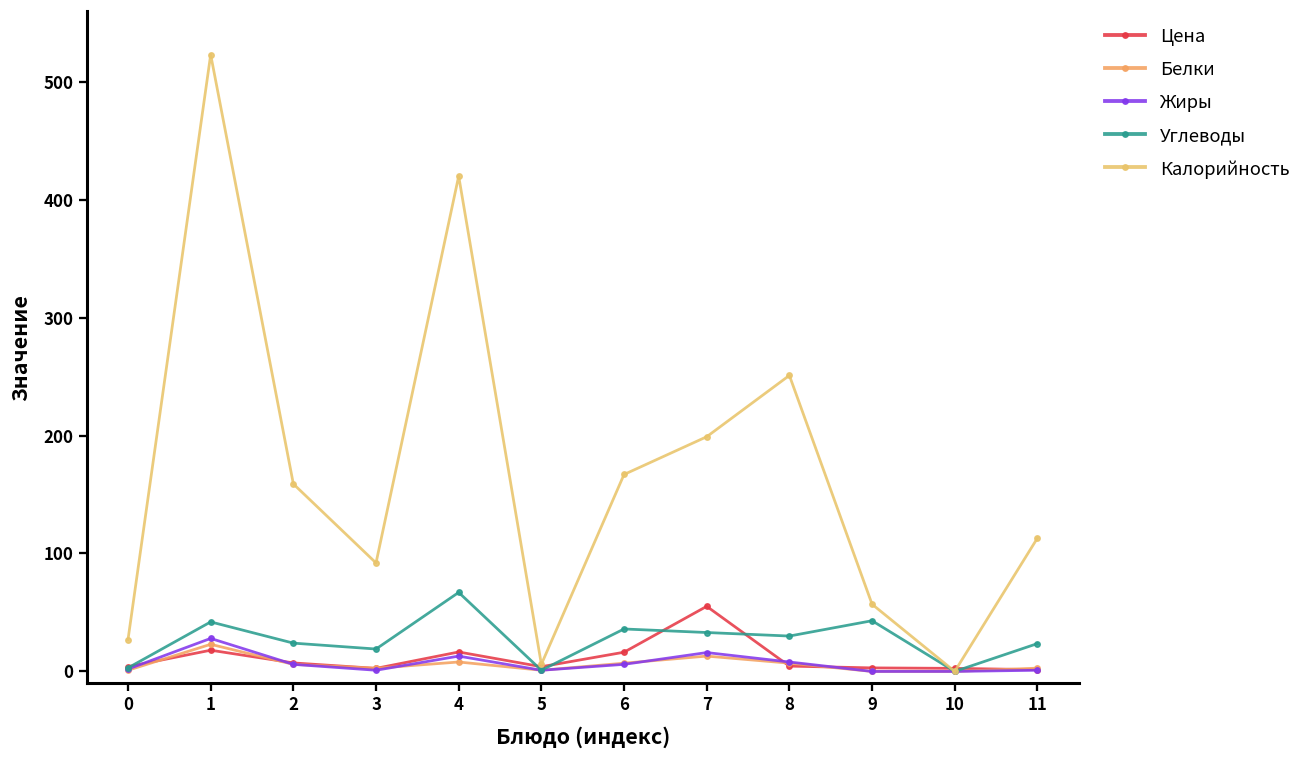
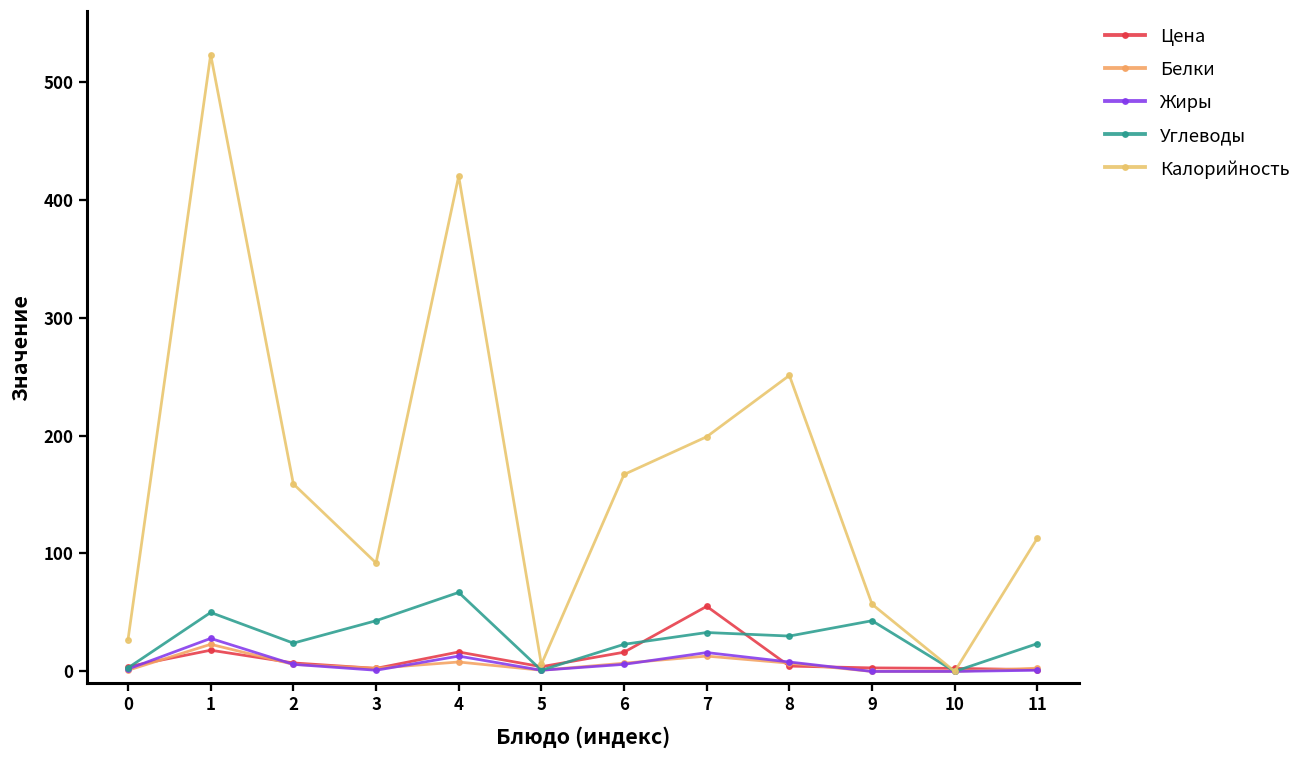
Углеводы, 1: 42 -> 50
Углеводы, 3: 19 -> 43
Углеводы, 6: 36 -> 23
